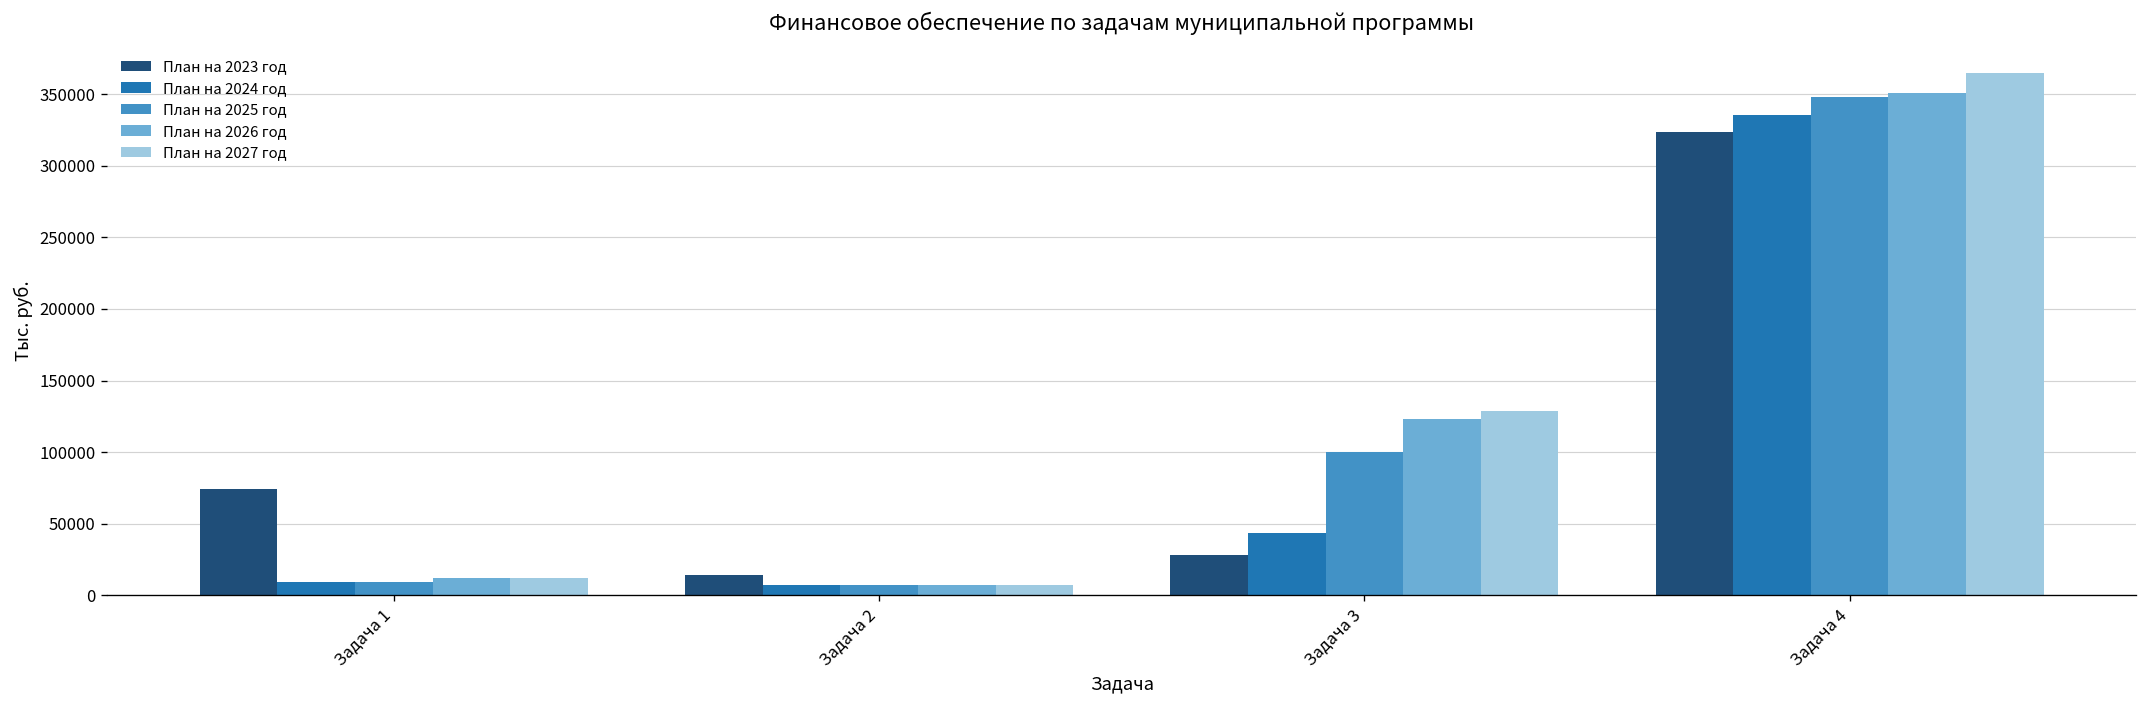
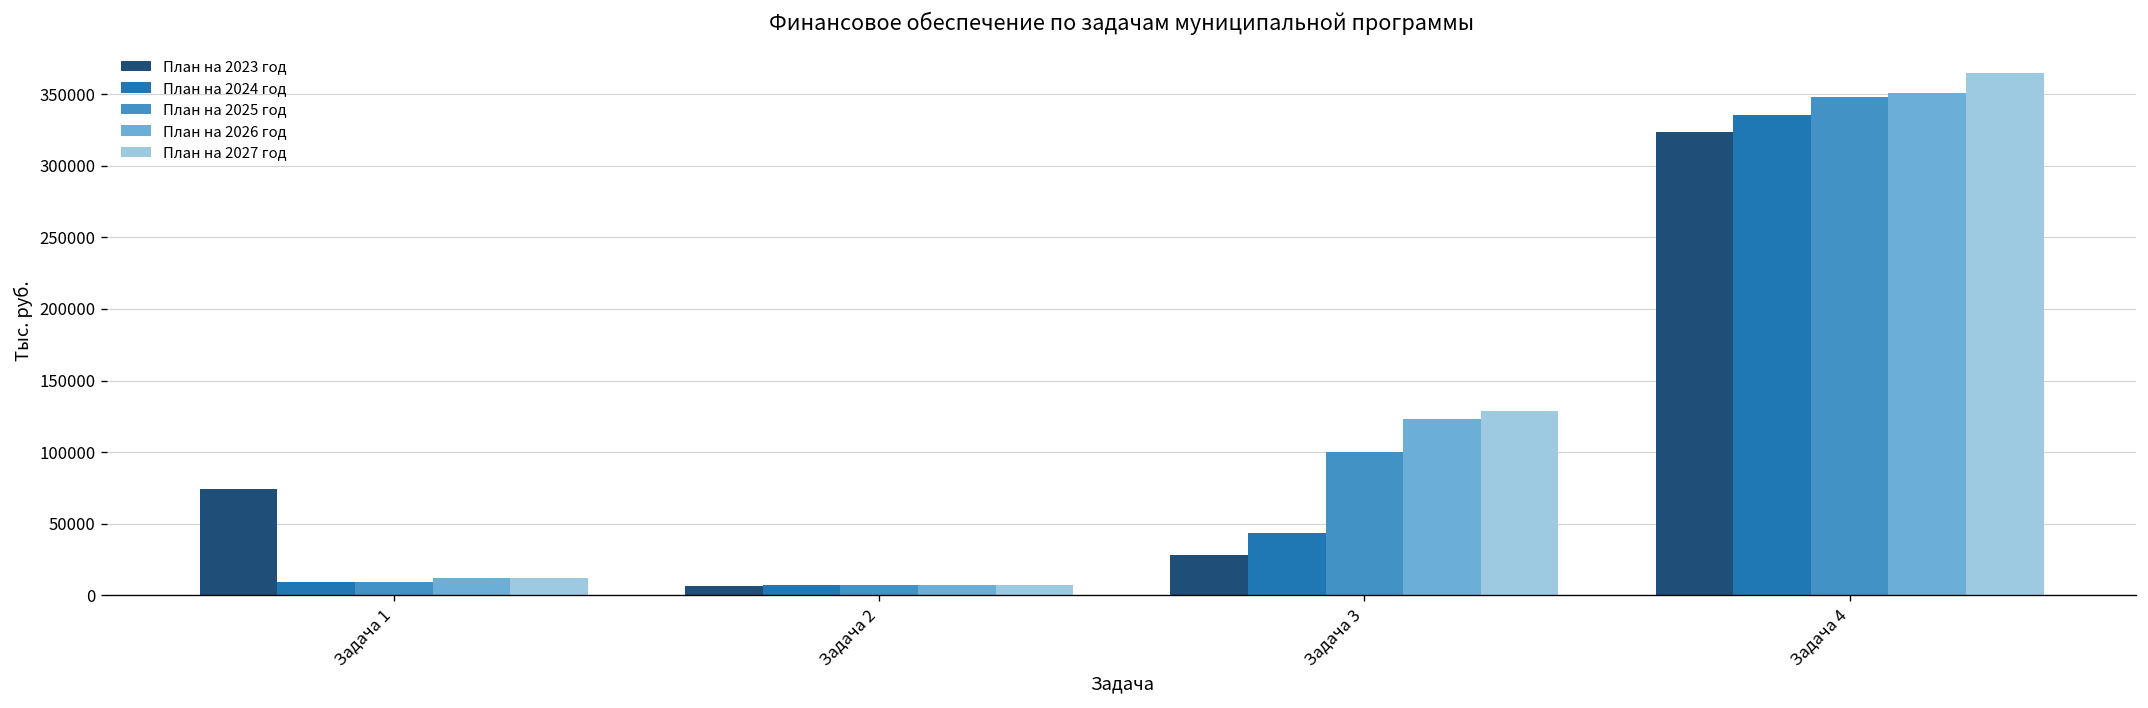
План на 2023 год, Задача 2: 14000 -> 6000
